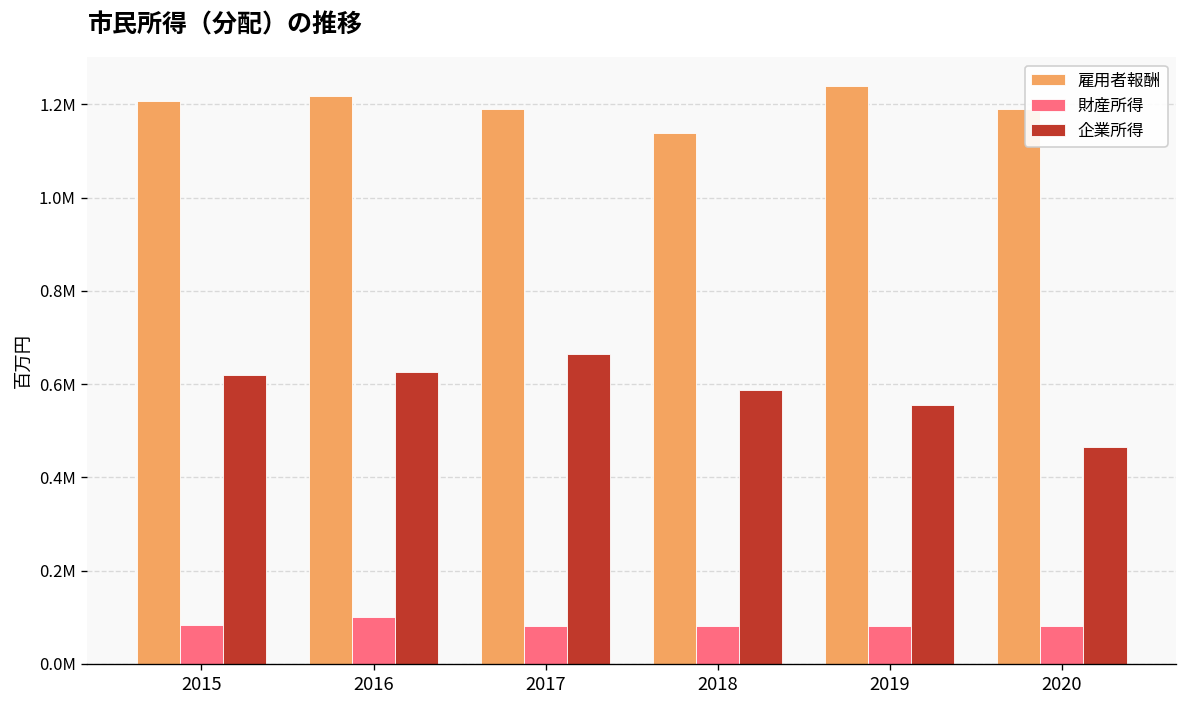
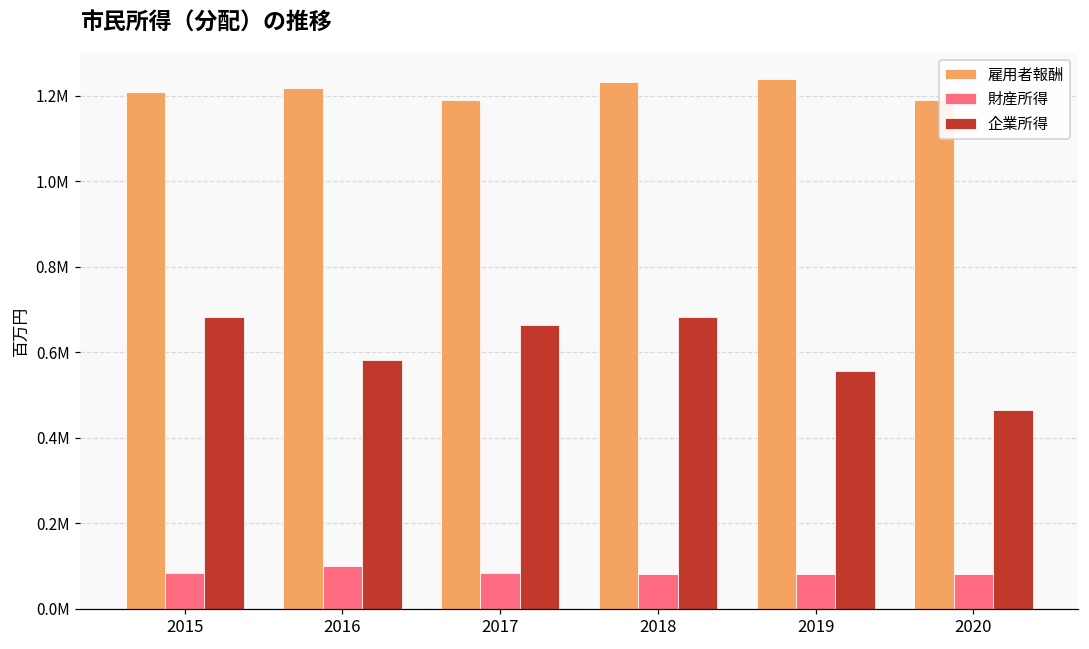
企業所得, 2015: 620000 -> 680000
企業所得, 2016: 630000 -> 580000
雇用者報酬, 2018: 1140000 -> 1230000
企業所得, 2018: 590000 -> 680000
